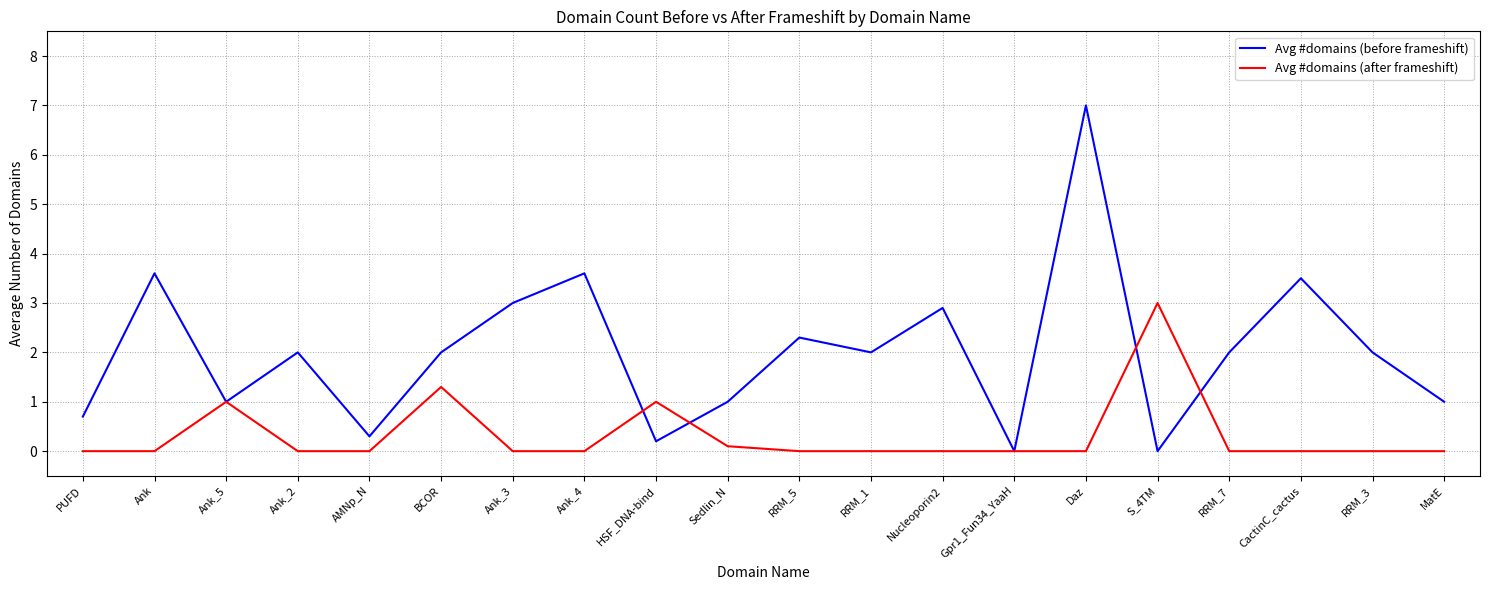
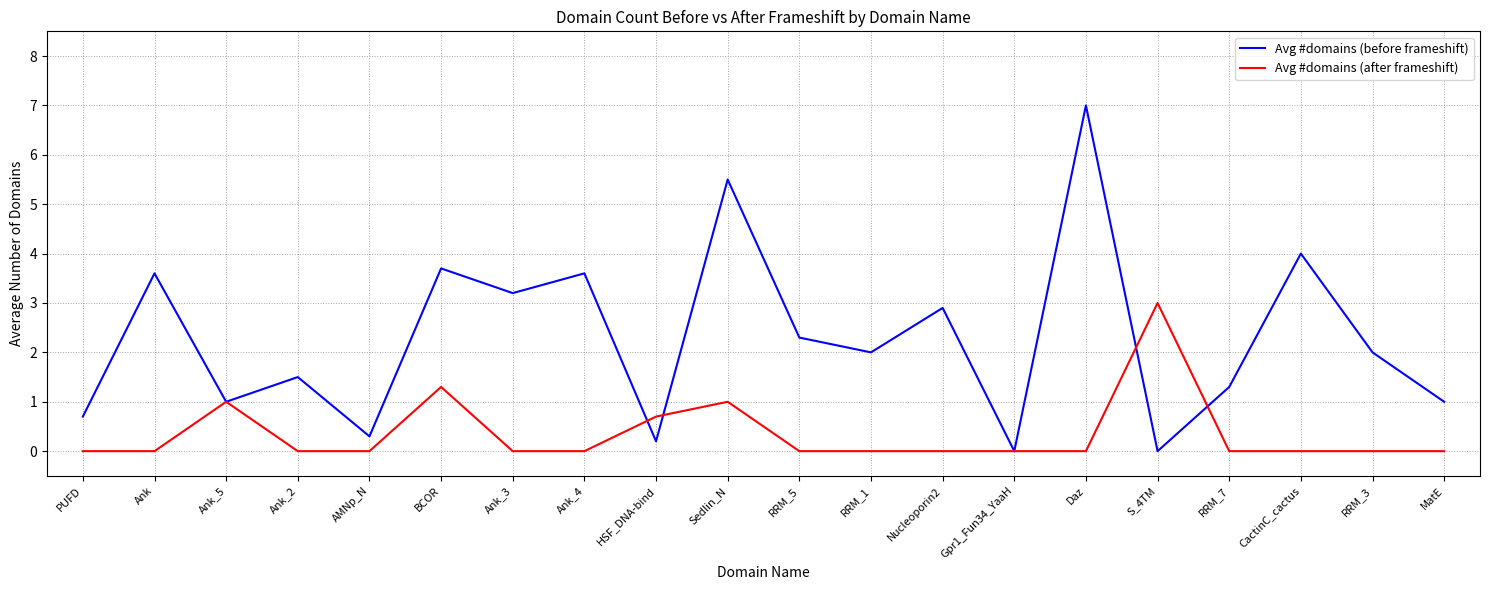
Avg #domains (before frameshift), Ank_2: 2.0 -> 1.5
Avg #domains (before frameshift), BCOR: 2.0 -> 3.7
Avg #domains (before frameshift), Ank_3: 3.0 -> 3.2
Avg #domains (after frameshift), HSF_DNA-bind: 1.0 -> 0.7
Avg #domains (before frameshift), Sedlin_N: 1.0 -> 5.5
Avg #domains (after frameshift), Sedlin_N: 0.1 -> 1.0
Avg #domains (before frameshift), RRM_7: 2.0 -> 1.3
Avg #domains (before frameshift), CactinC_cactus: 3.5 -> 4.0
